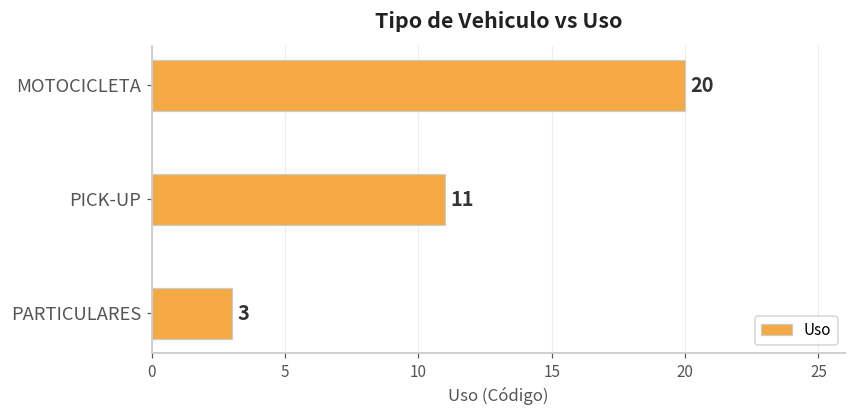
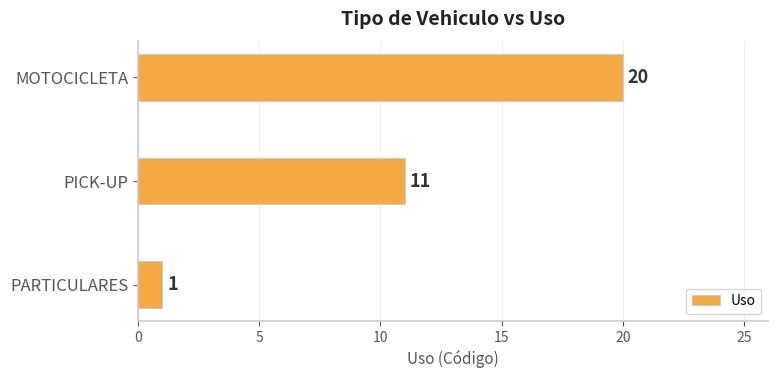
PARTICULARES: 3 -> 1
